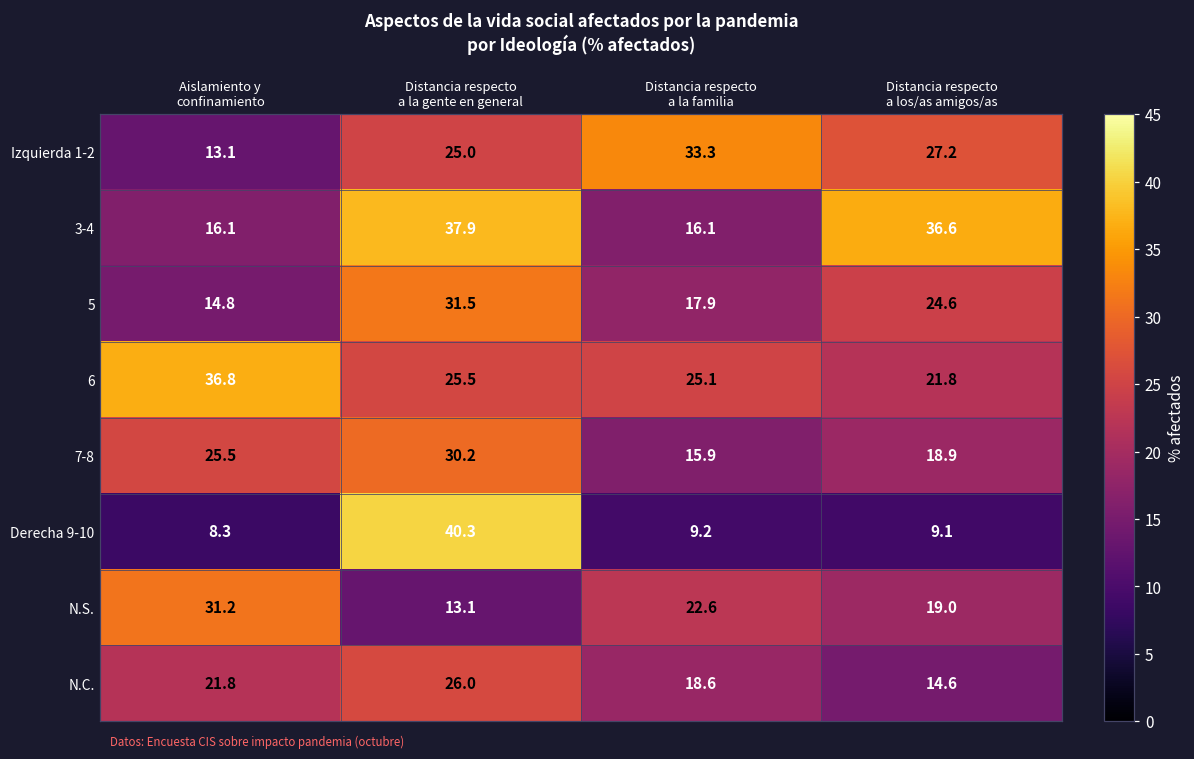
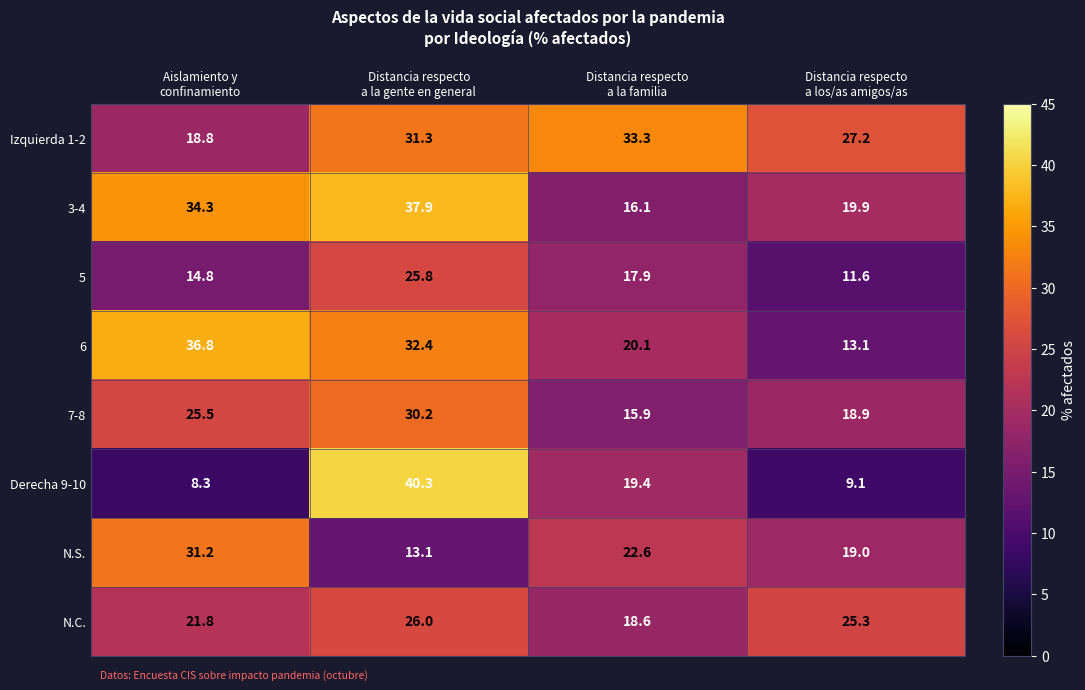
Izquierda 1-2, Aislamiento y confinamiento: 13.1 -> 18.8
Izquierda 1-2, Distancia respecto a la gente en general: 25.0 -> 31.3
3-4, Aislamiento y confinamiento: 16.1 -> 34.3
3-4, Distancia respecto a los/as amigos/as: 36.6 -> 19.9
5, Distancia respecto a la gente en general: 31.5 -> 25.8
5, Distancia respecto a los/as amigos/as: 24.6 -> 11.6
6, Distancia respecto a la gente en general: 25.5 -> 32.4
6, Distancia respecto a la familia: 25.1 -> 20.1
6, Distancia respecto a los/as amigos/as: 21.8 -> 13.1
Derecha 9-10, Distancia respecto a la familia: 9.2 -> 19.4
N.C., Distancia respecto a los/as amigos/as: 14.6 -> 25.3
